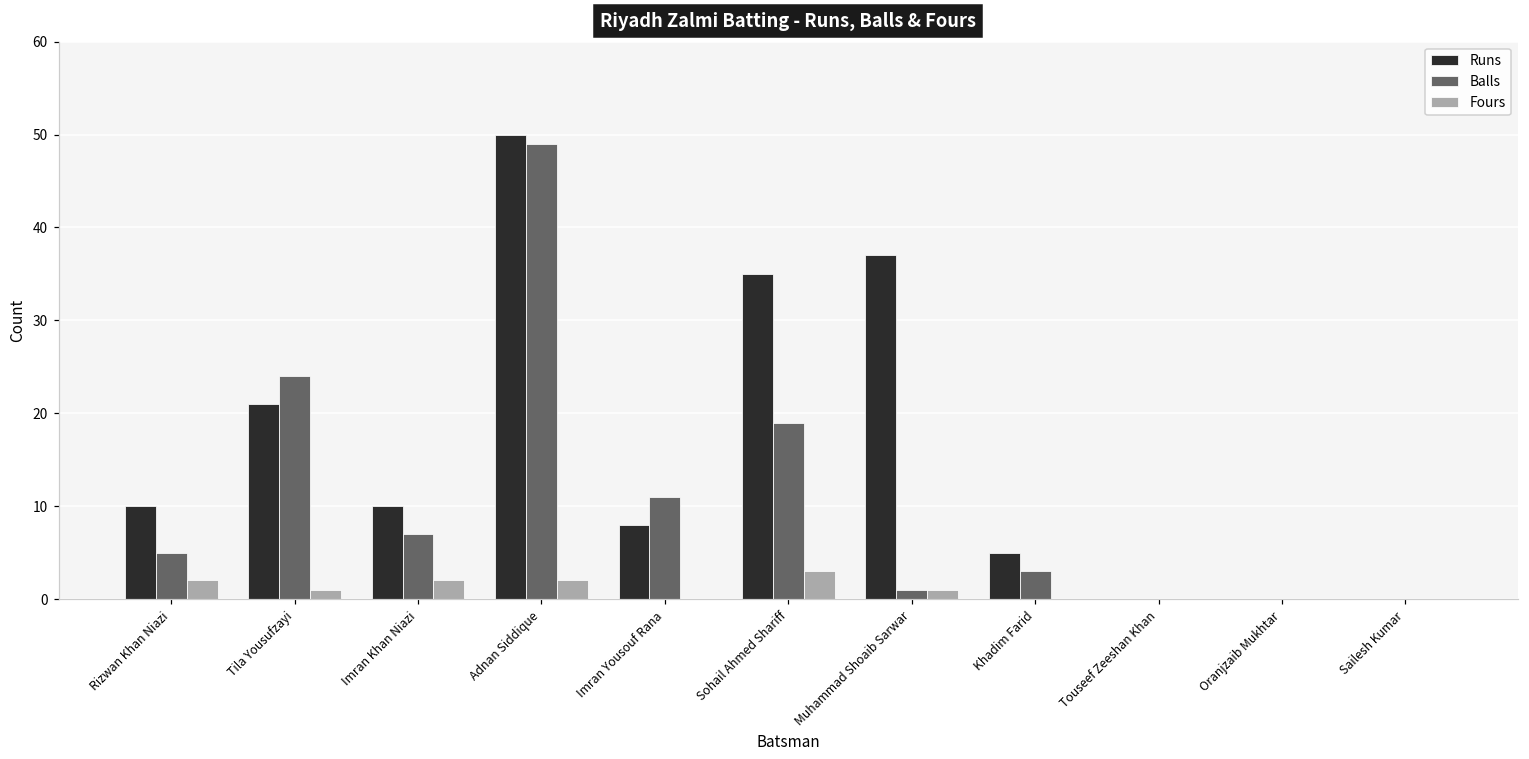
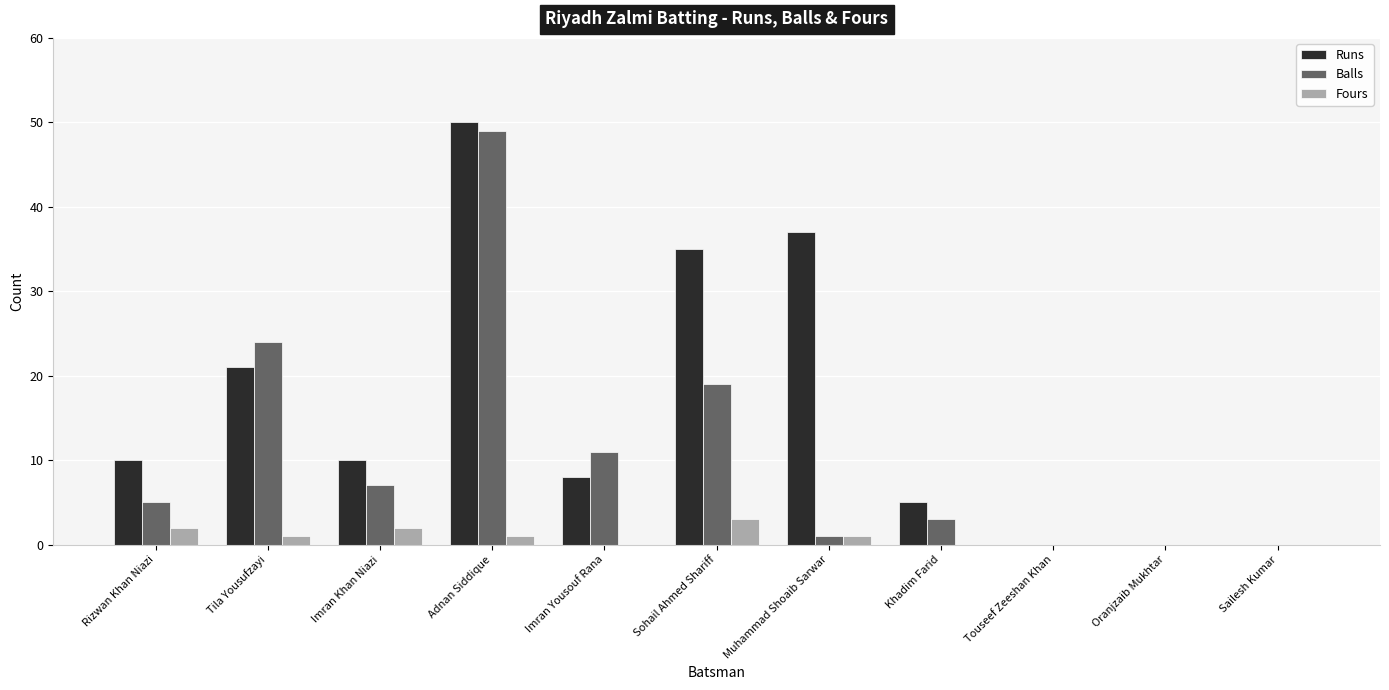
Fours, Adnan Siddique: 2 -> 1
